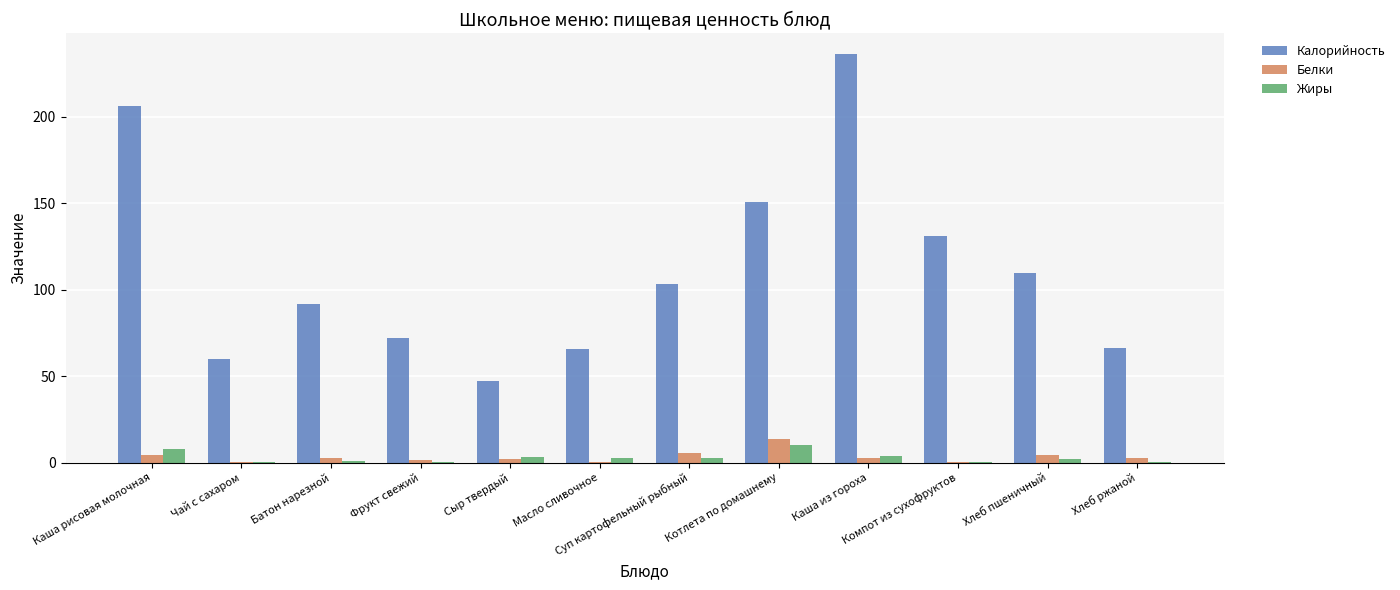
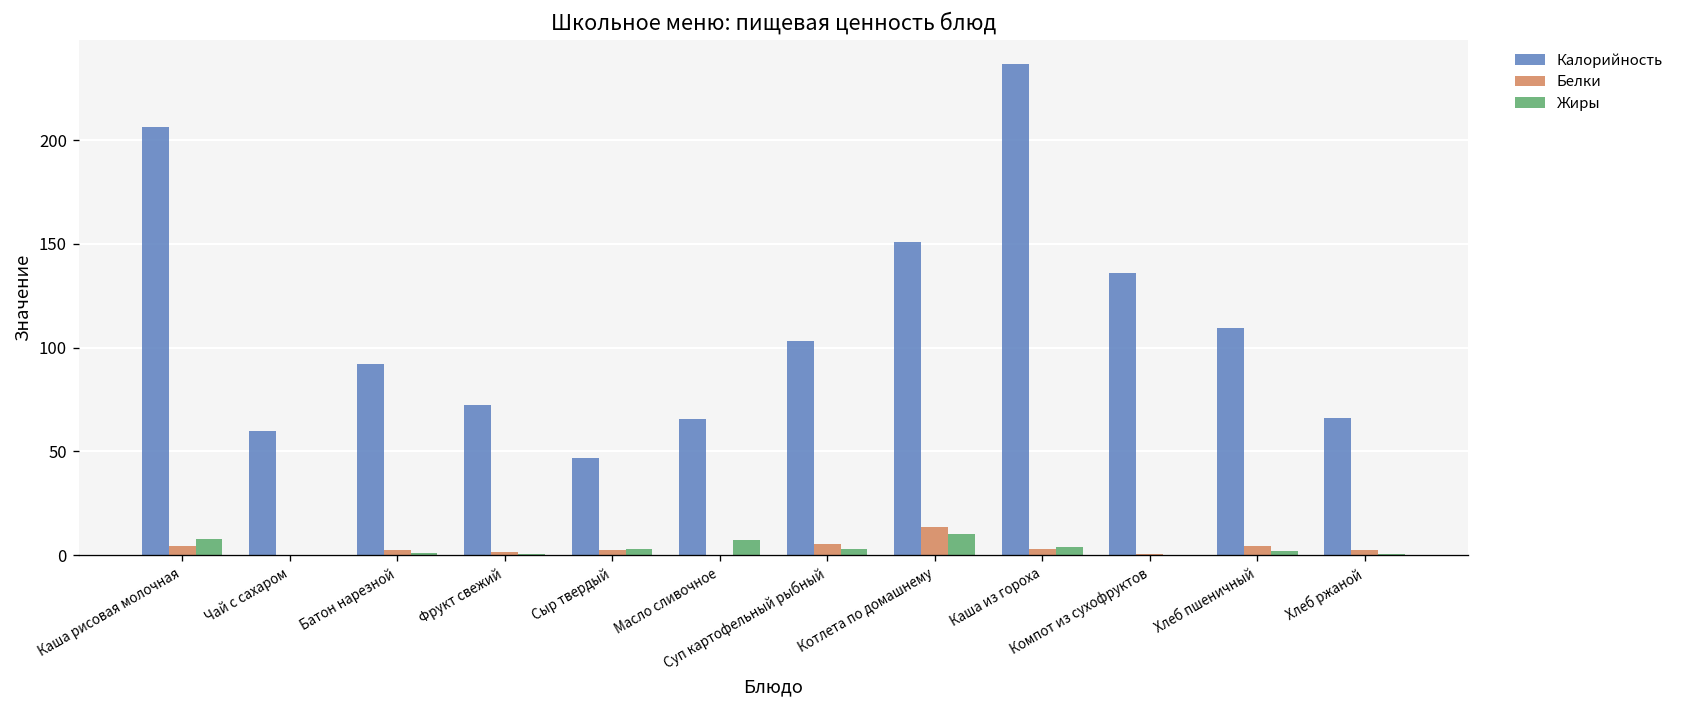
Жиры, Масло сливочное: 2 -> 7
Калорийность, Компот из сухофруктов: 131 -> 136
